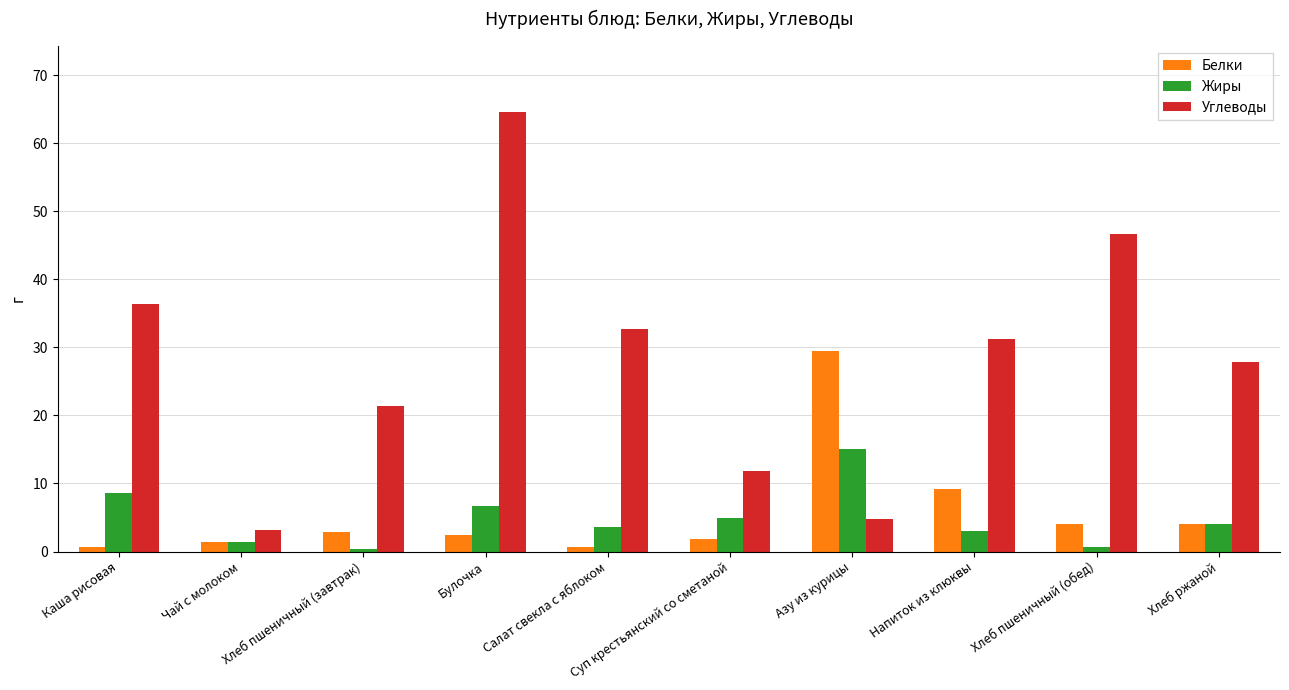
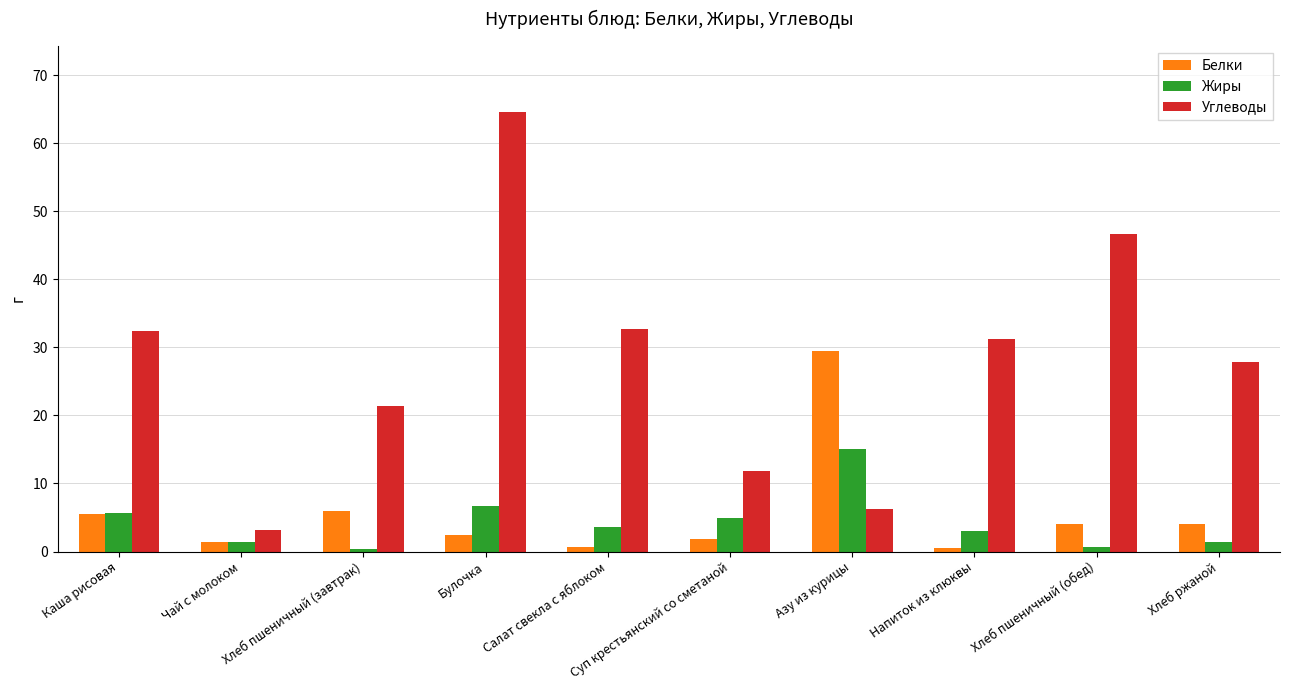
Белки, Каша рисовая: 1 -> 6
Жиры, Каша рисовая: 9 -> 6
Углеводы, Каша рисовая: 36 -> 32
Белки, Хлеб пшеничный (завтрак): 3 -> 6
Углеводы, Азу из курицы: 5 -> 6
Белки, Напиток из клюквы: 9 -> 1
Жиры, Хлеб ржаной: 4 -> 1
